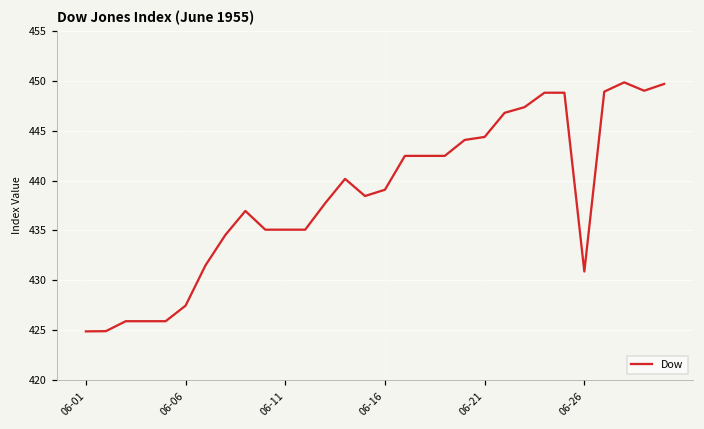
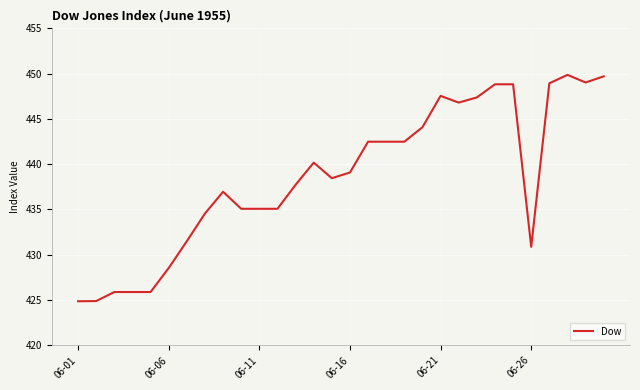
06-06: 427 -> 429
06-21: 444 -> 448
